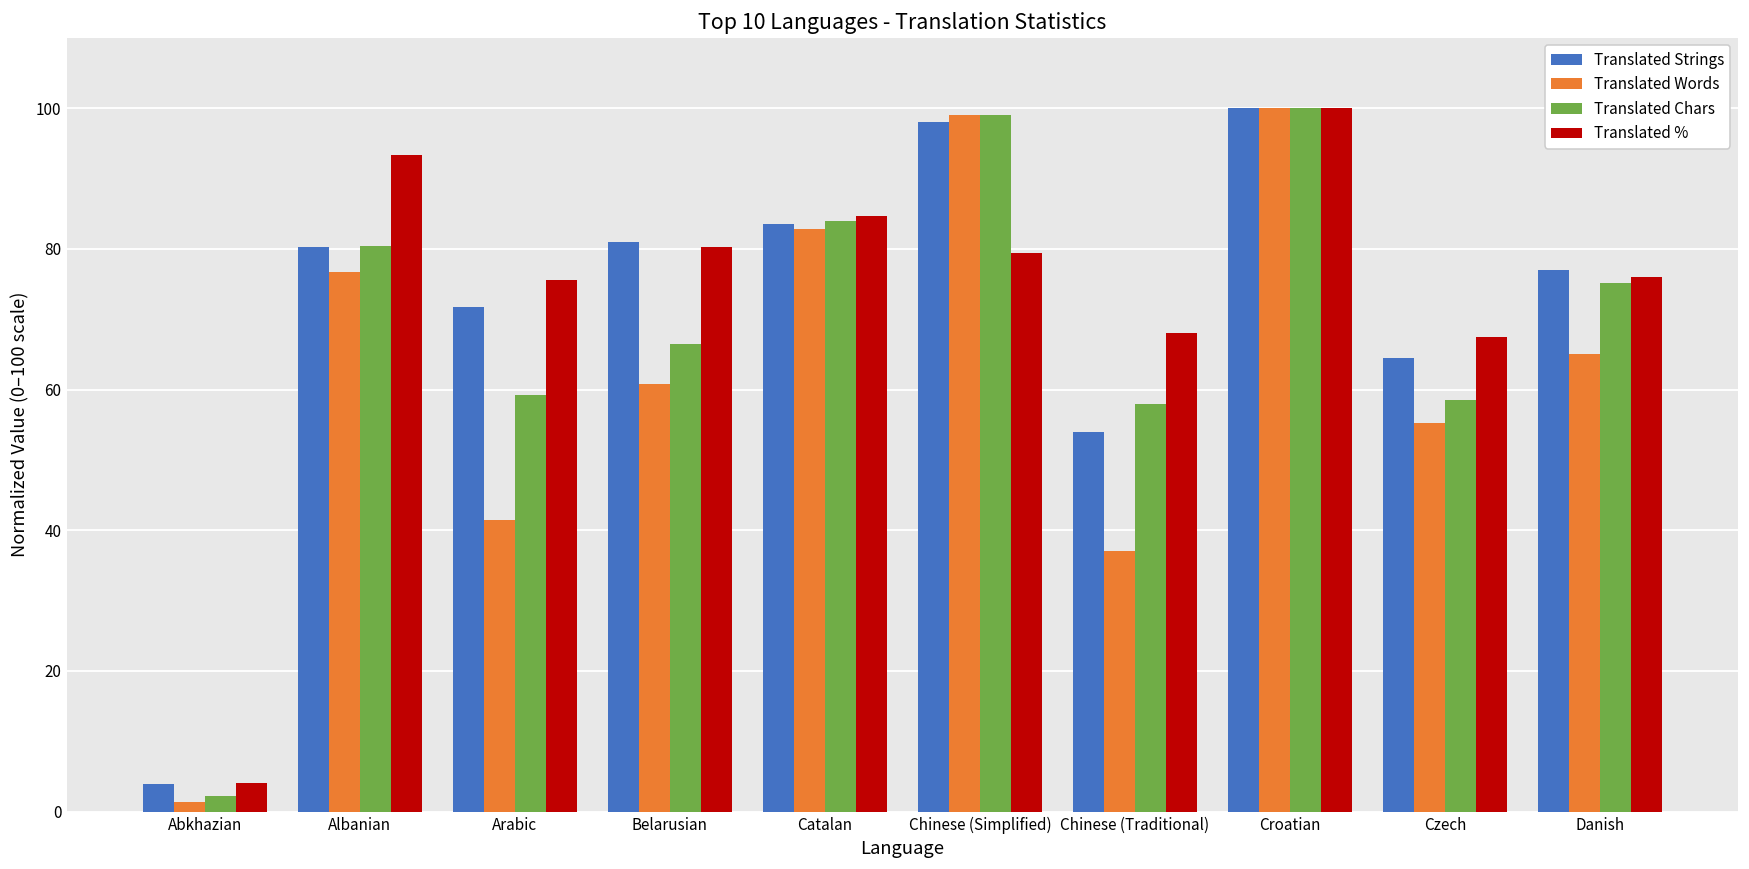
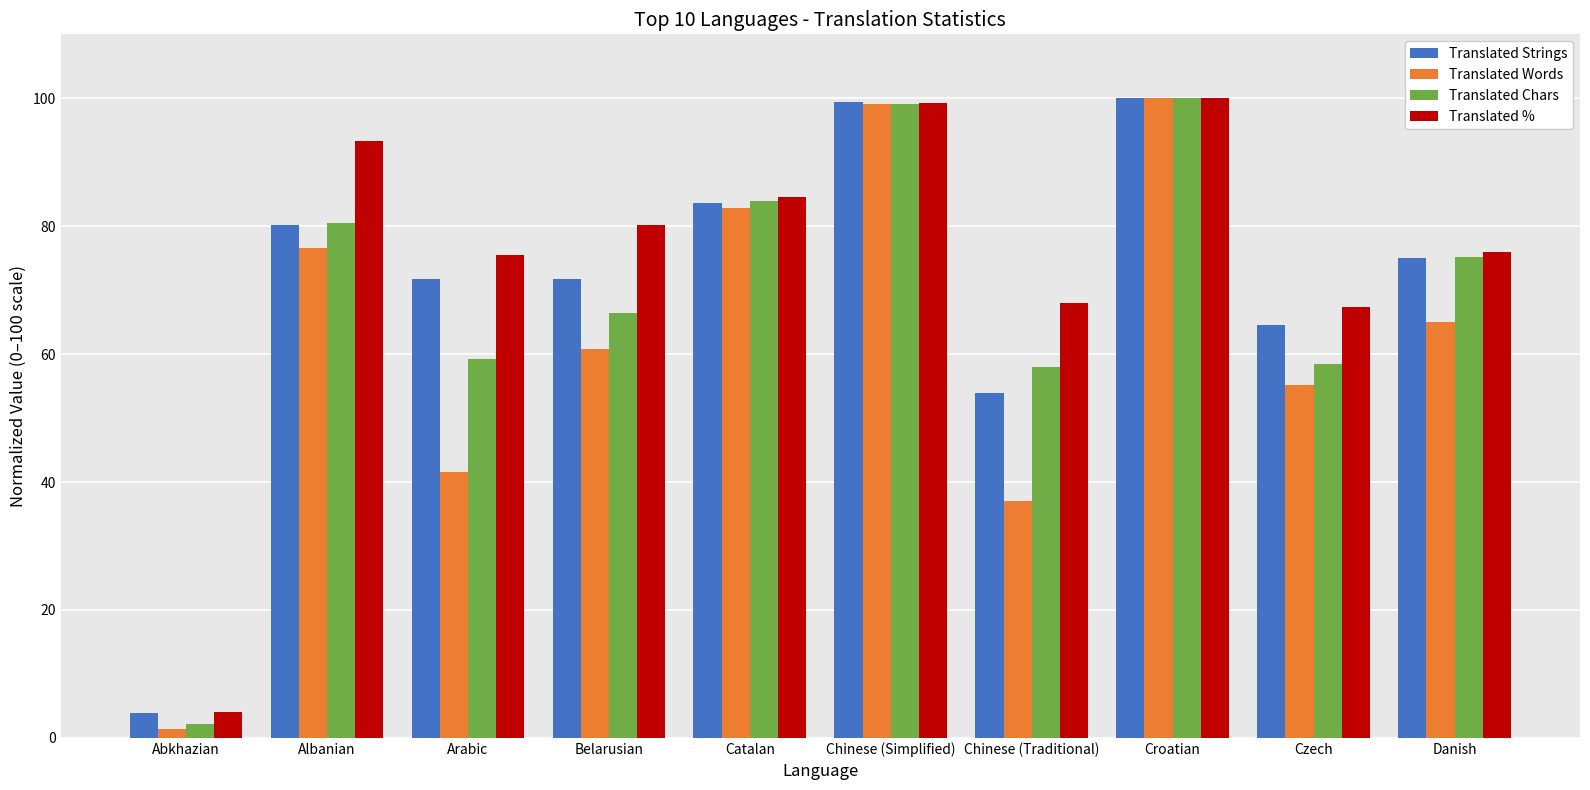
Translated Strings, Belarusian: 81 -> 72
Translated Strings, Chinese (Simplified): 98 -> 99
Translated %, Chinese (Simplified): 79 -> 99
Translated Strings, Danish: 77 -> 75
